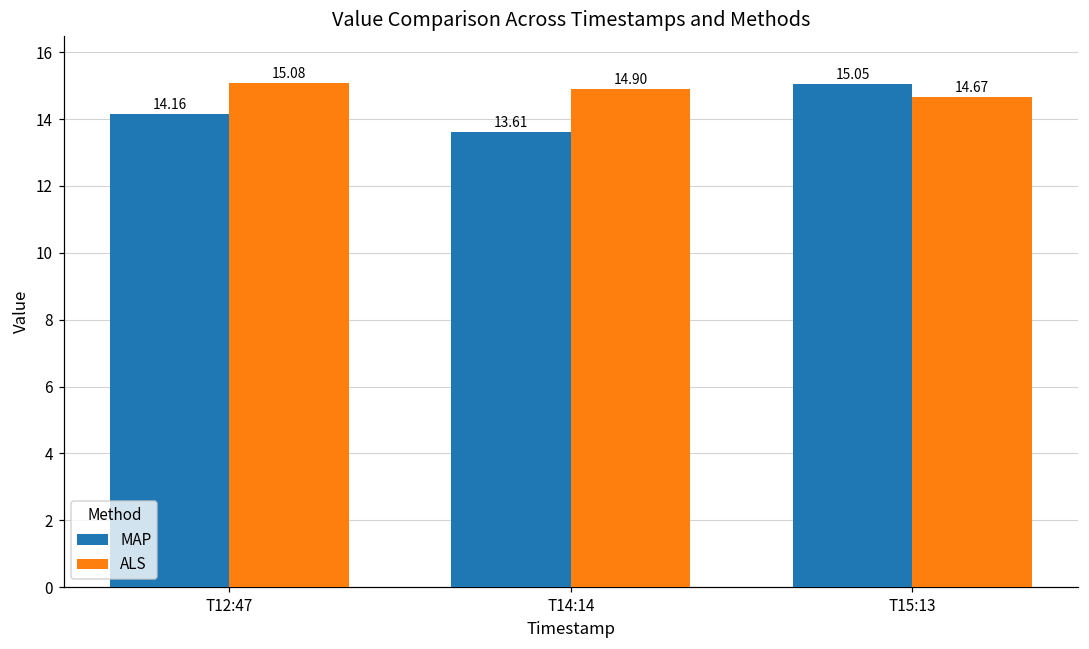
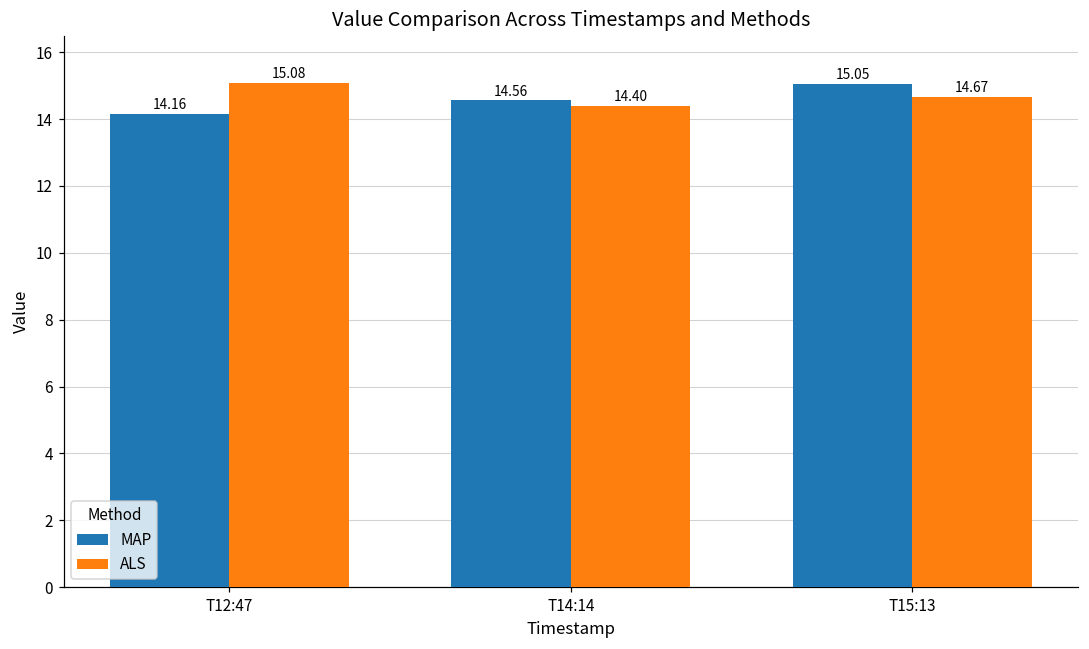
MAP, T14:14: 13.61 -> 14.56
ALS, T14:14: 14.90 -> 14.40
